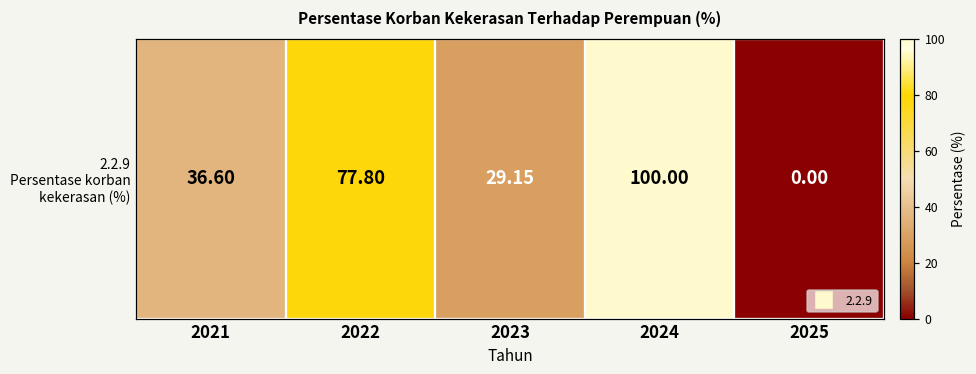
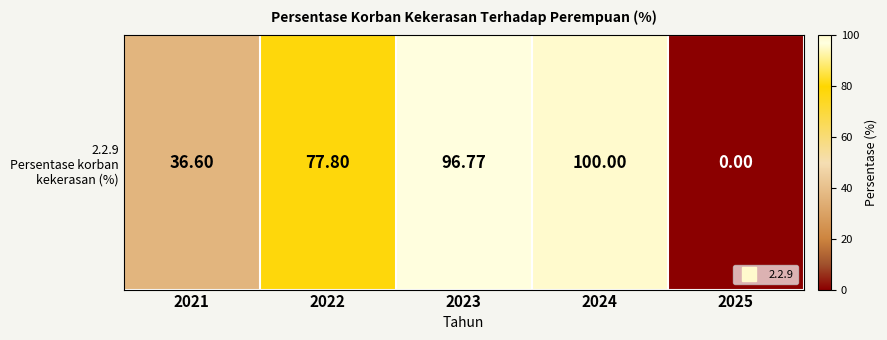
2.2.9 Persentase korban kekerasan (%), 2023: 29.15 -> 96.77
